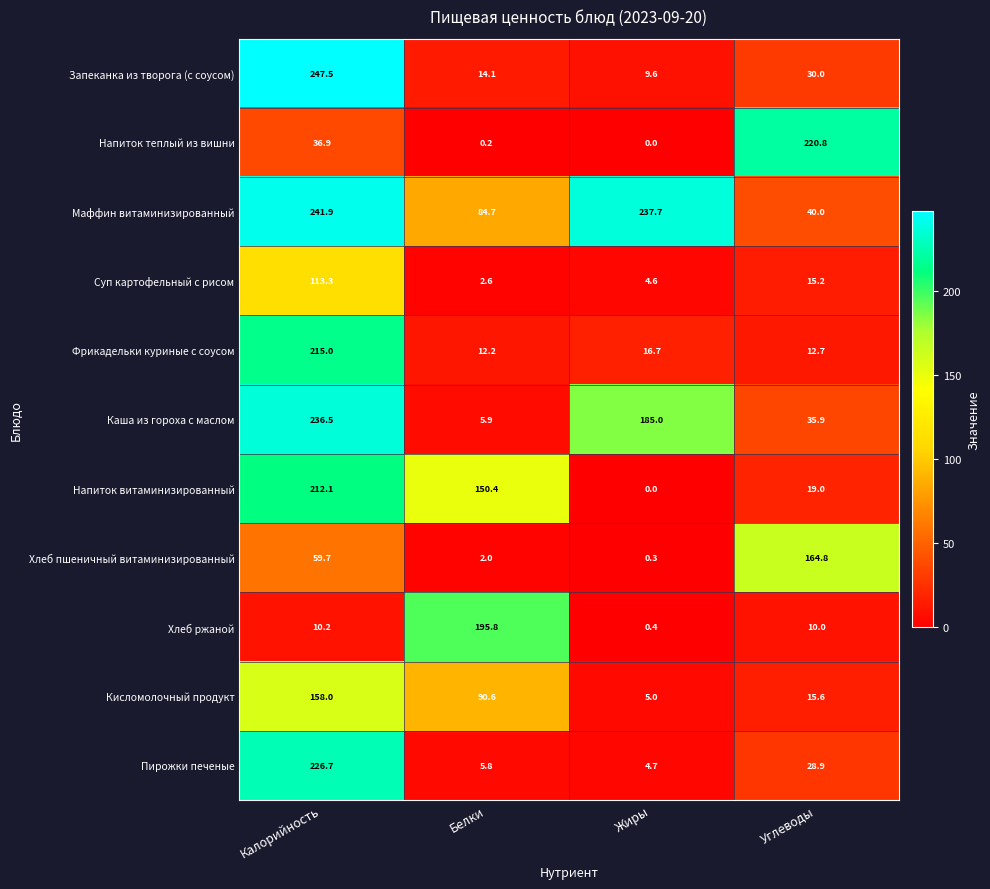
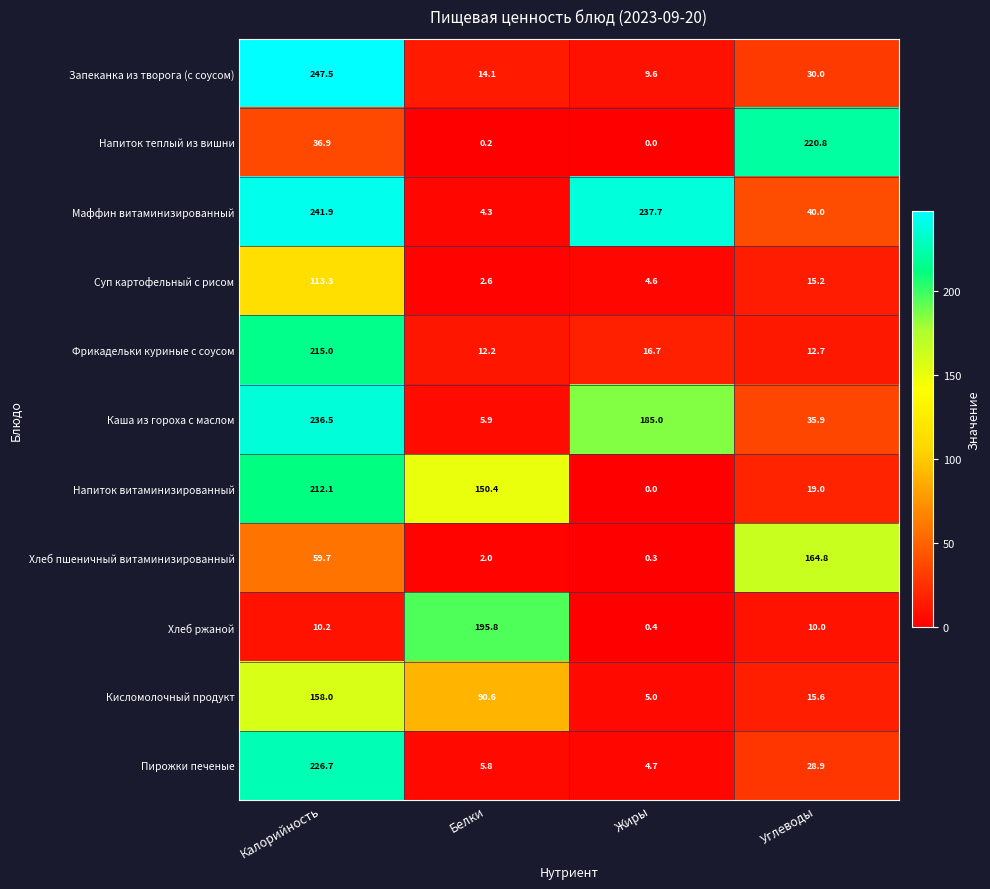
Маффин витаминизированный, Белки: 84.7 -> 4.3
